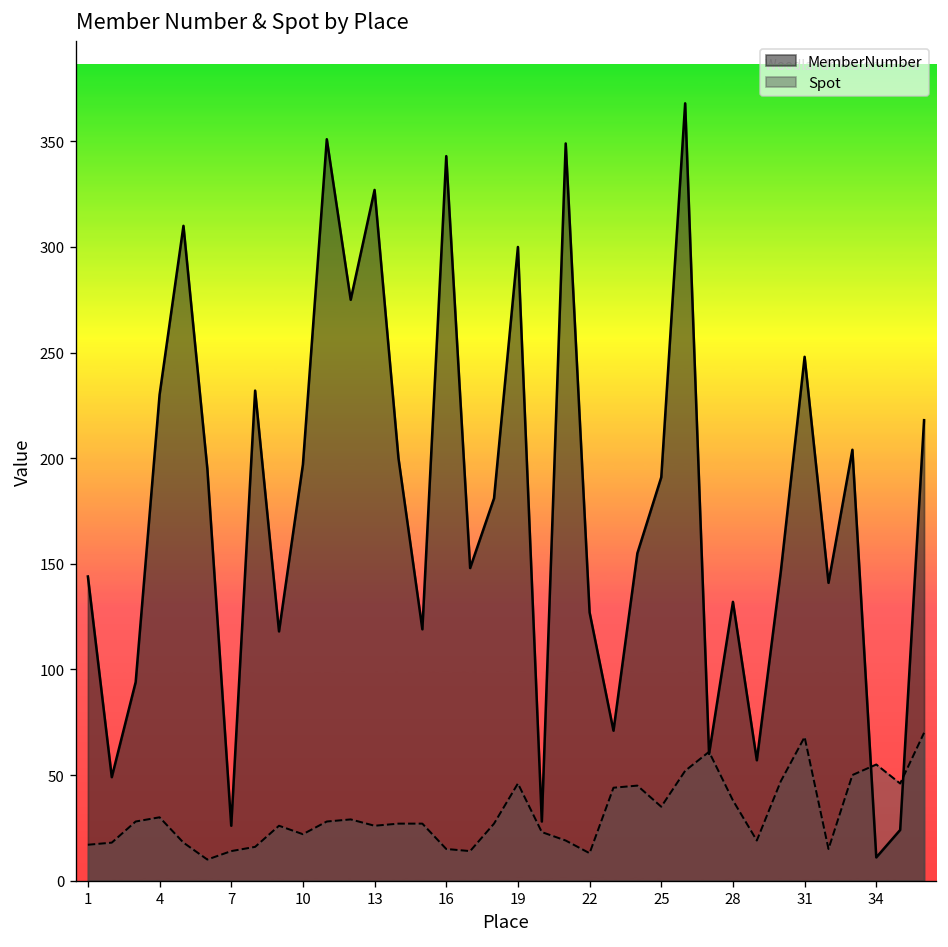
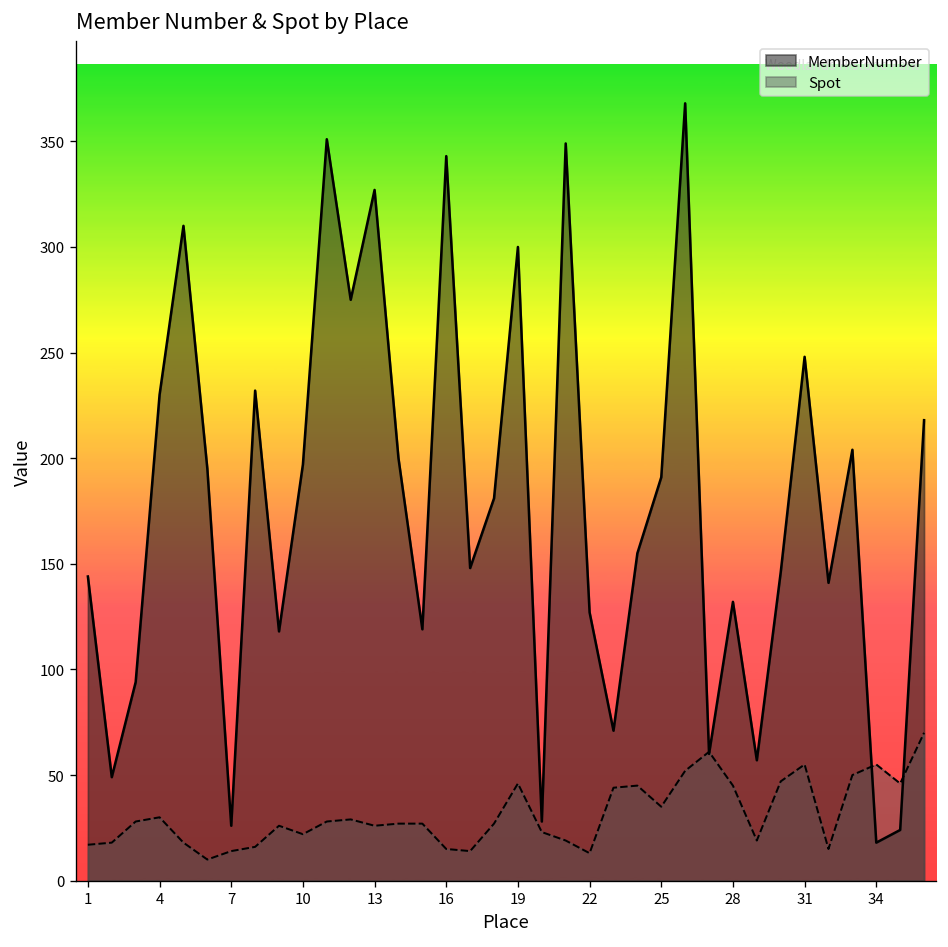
Spot, 28: 38 -> 45
Spot, 31: 68 -> 55
MemberNumber, 34: 11 -> 18
